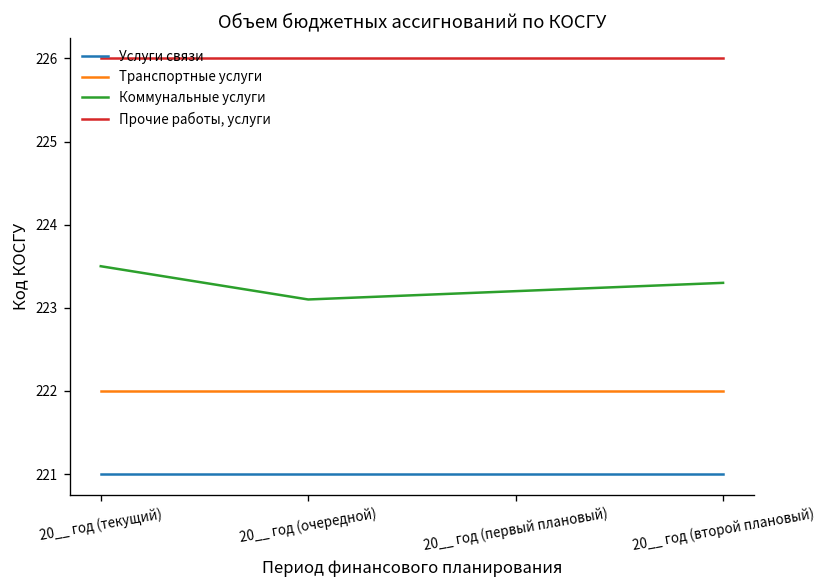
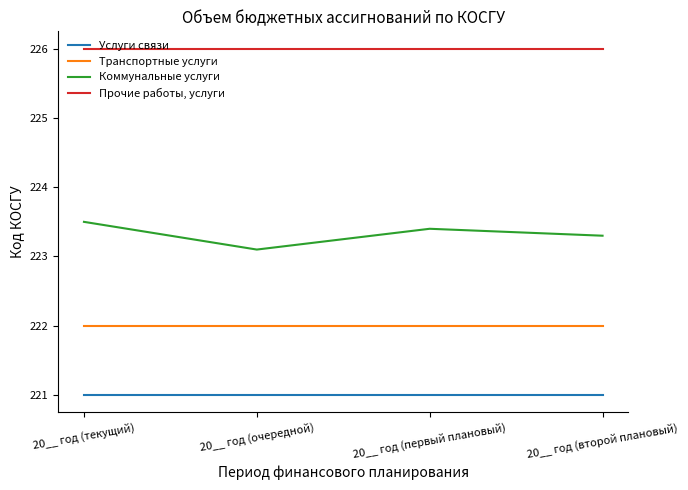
Коммунальные услуги, 20__ год (первый плановый): 223.2 -> 223.4
